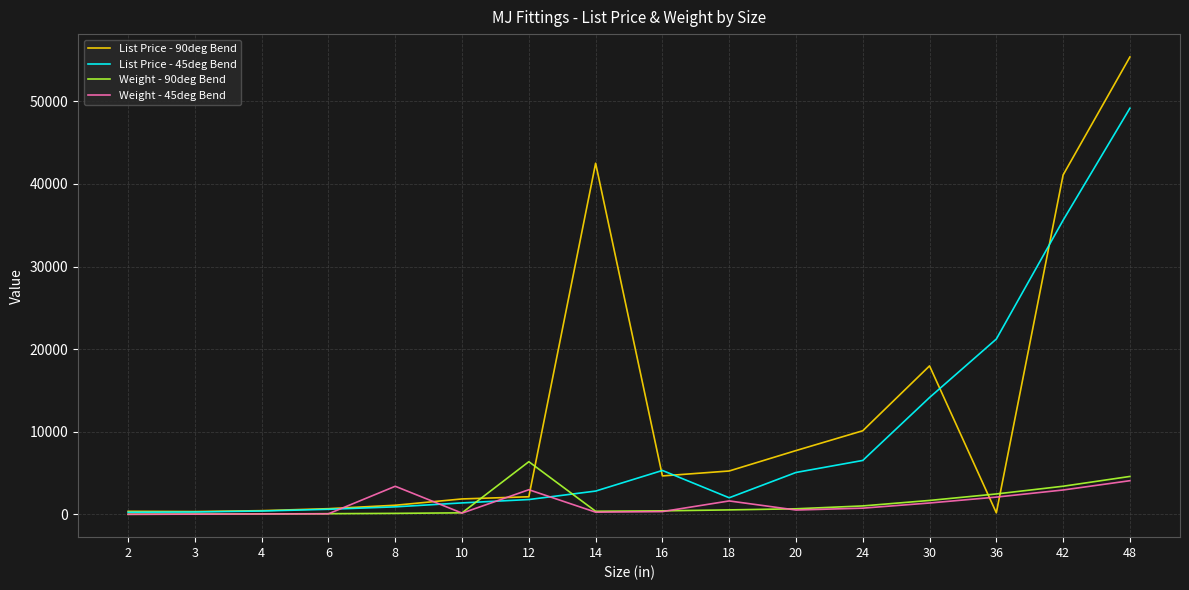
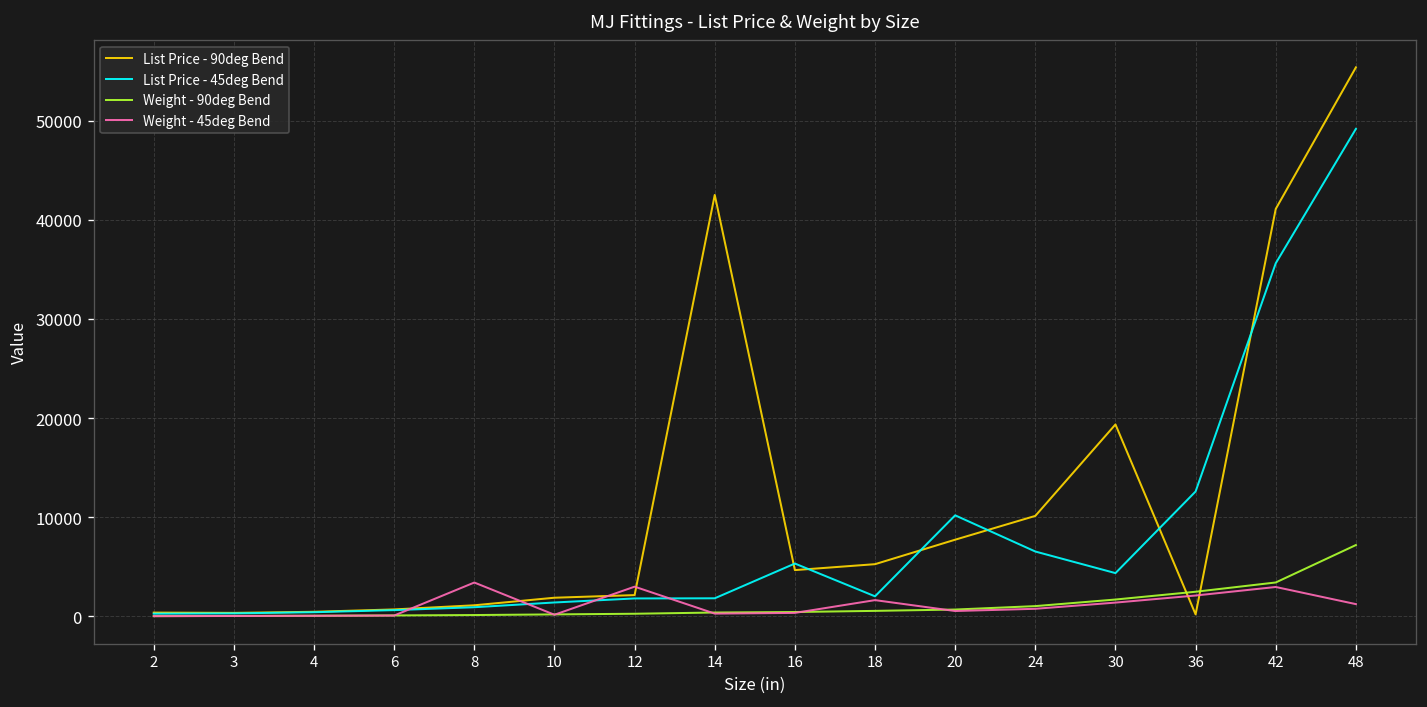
Weight - 90deg Bend, 12: 6000 -> 0
List Price - 45deg Bend, 14: 3000 -> 2000
List Price - 45deg Bend, 20: 5000 -> 10000
List Price - 90deg Bend, 30: 18000 -> 19000
List Price - 45deg Bend, 30: 14000 -> 4000
List Price - 45deg Bend, 36: 21000 -> 13000
Weight - 90deg Bend, 48: 5000 -> 7000
Weight - 45deg Bend, 48: 4000 -> 1000
